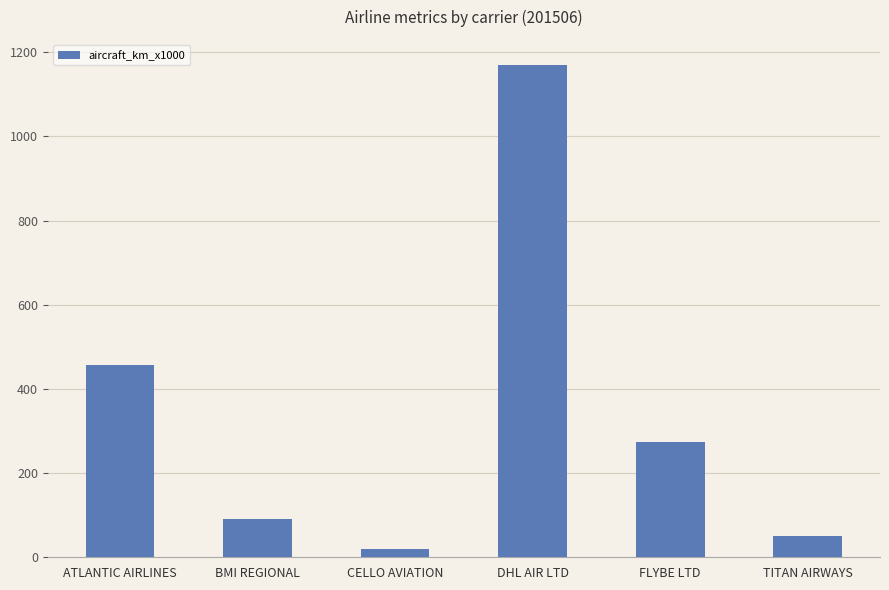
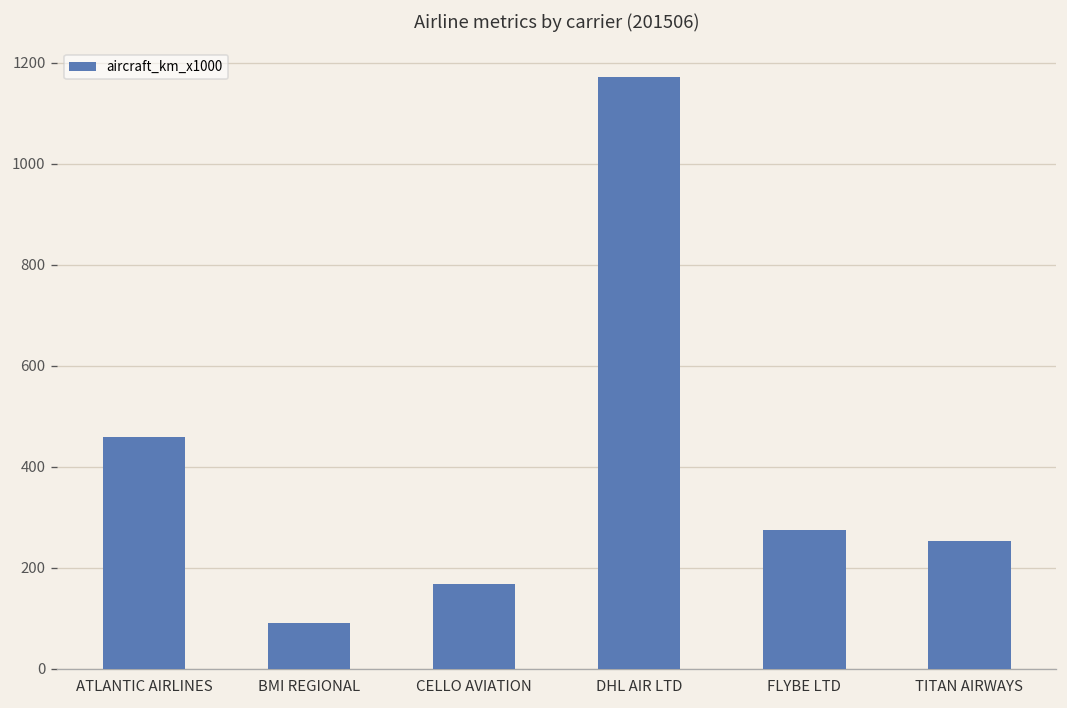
CELLO AVIATION: 20 -> 170
TITAN AIRWAYS: 50 -> 250
